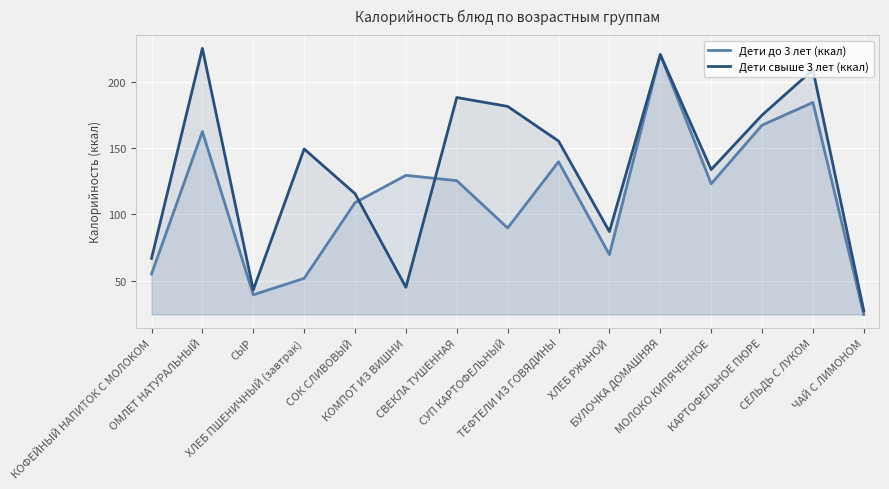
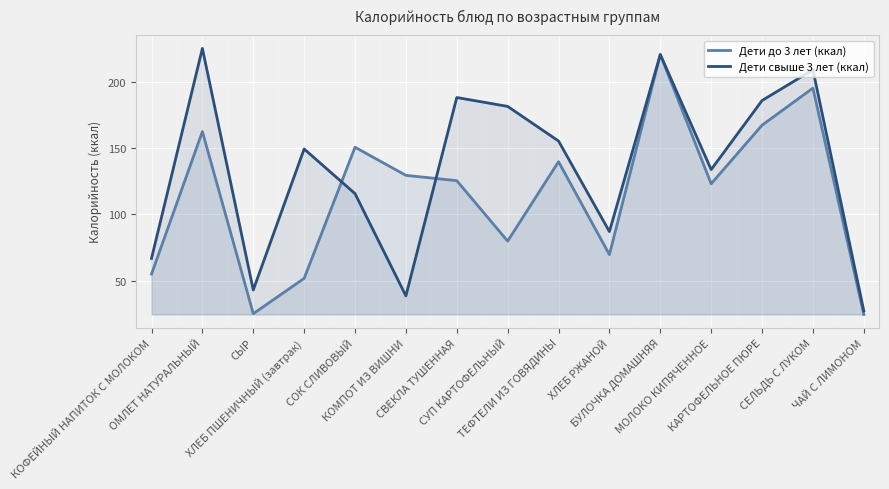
Дети до 3 лет (ккал), СЫР: 39 -> 25
Дети до 3 лет (ккал), СОК СЛИВОВЫЙ: 109 -> 151
Дети свыше 3 лет (ккал), КОМПОТ ИЗ ВИШНИ: 45 -> 39
Дети до 3 лет (ккал), СУП КАРТОФЕЛЬНЫЙ: 90 -> 80
Дети свыше 3 лет (ккал), КАРТОФЕЛЬНОЕ ПЮРЕ: 175 -> 186
Дети до 3 лет (ккал), СЕЛЬДЬ С ЛУКОМ: 184 -> 195
